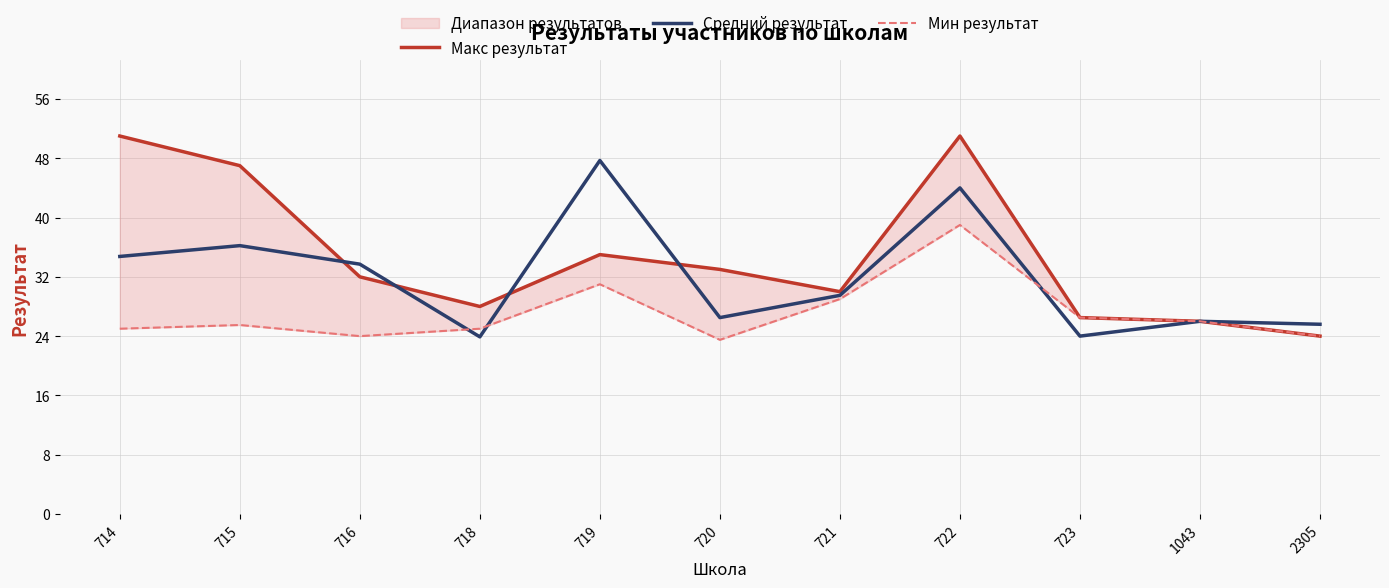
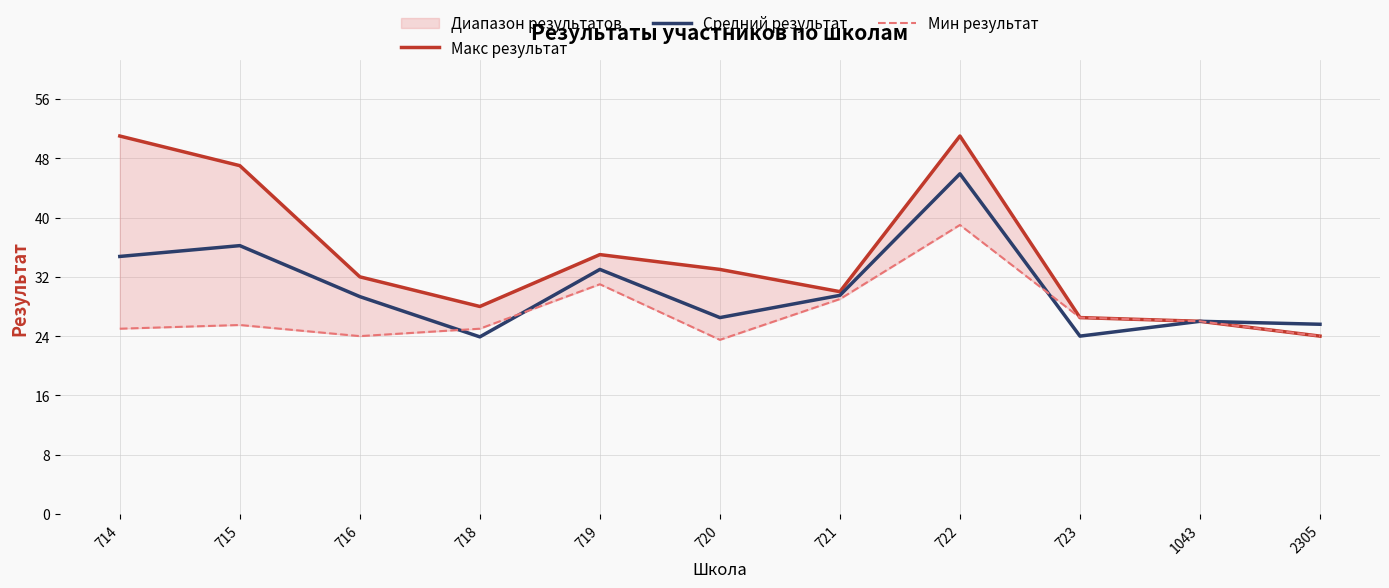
Средний результат, 716: 34 -> 29
Средний результат, 719: 48 -> 33
Средний результат, 722: 44 -> 46
